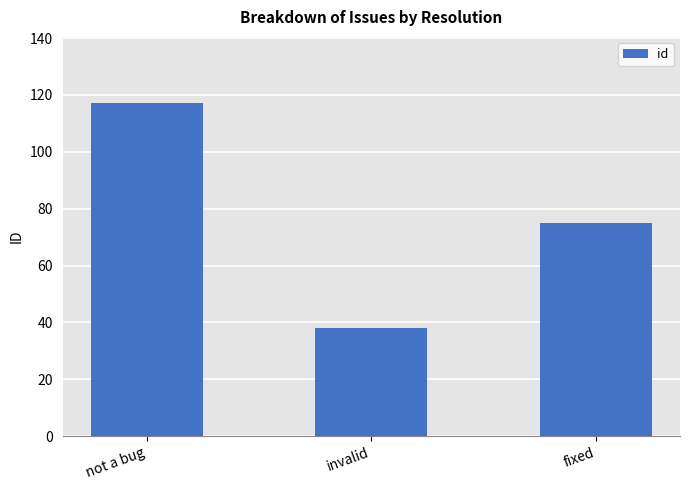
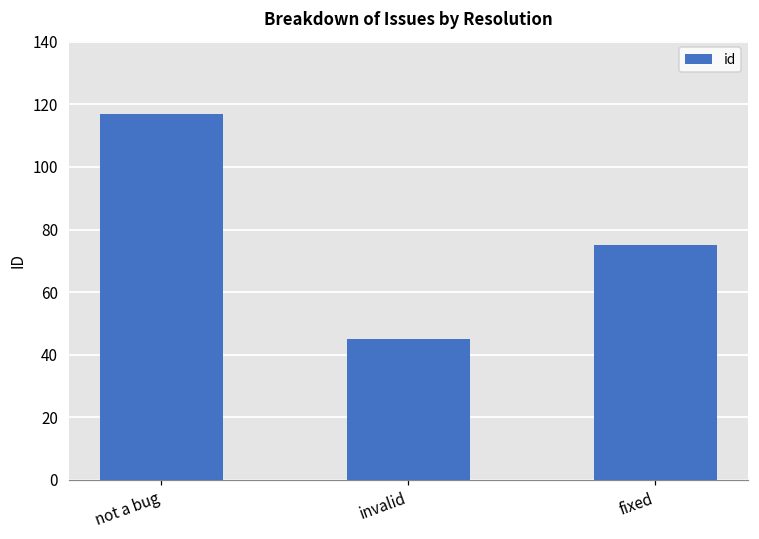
invalid: 38 -> 45
